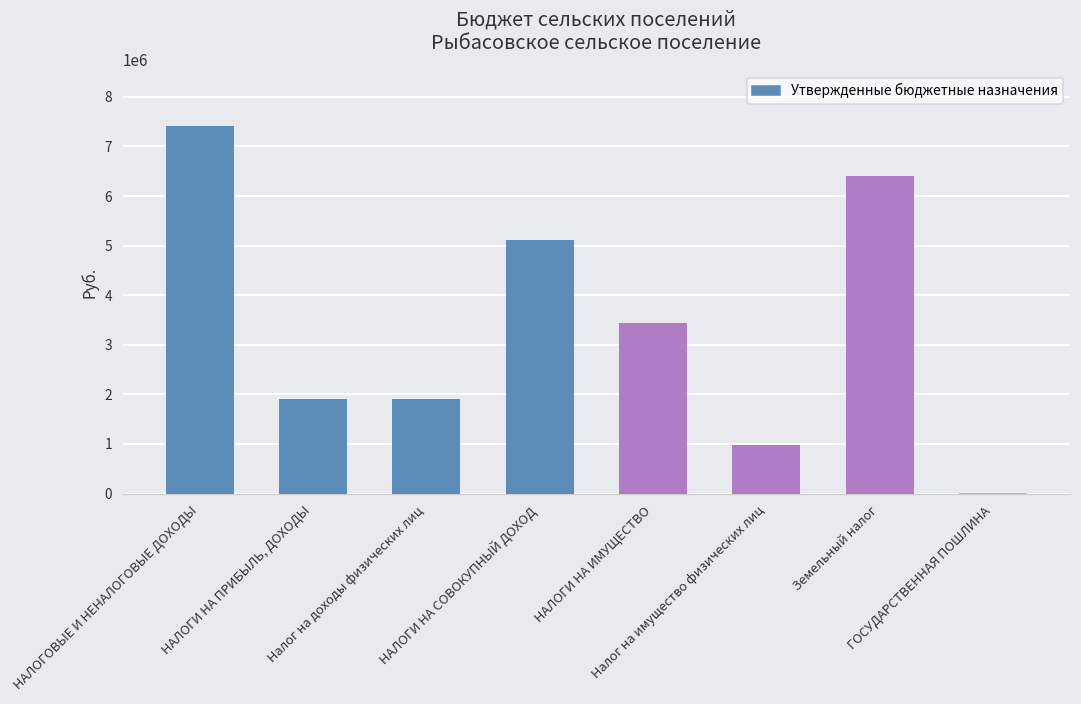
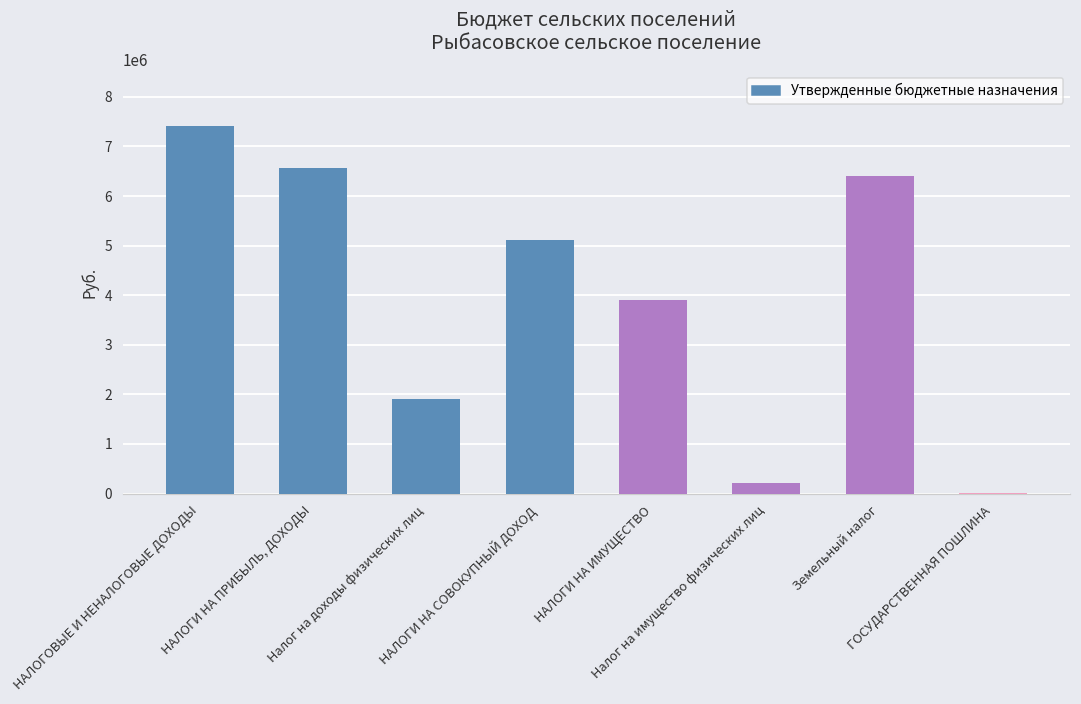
НАЛОГИ НА ПРИБЫЛЬ, ДОХОДЫ: 1900000 -> 6600000
НАЛОГИ НА ИМУЩЕСТВО: 3400000 -> 3900000
Налог на имущество физических лиц: 1000000 -> 200000
